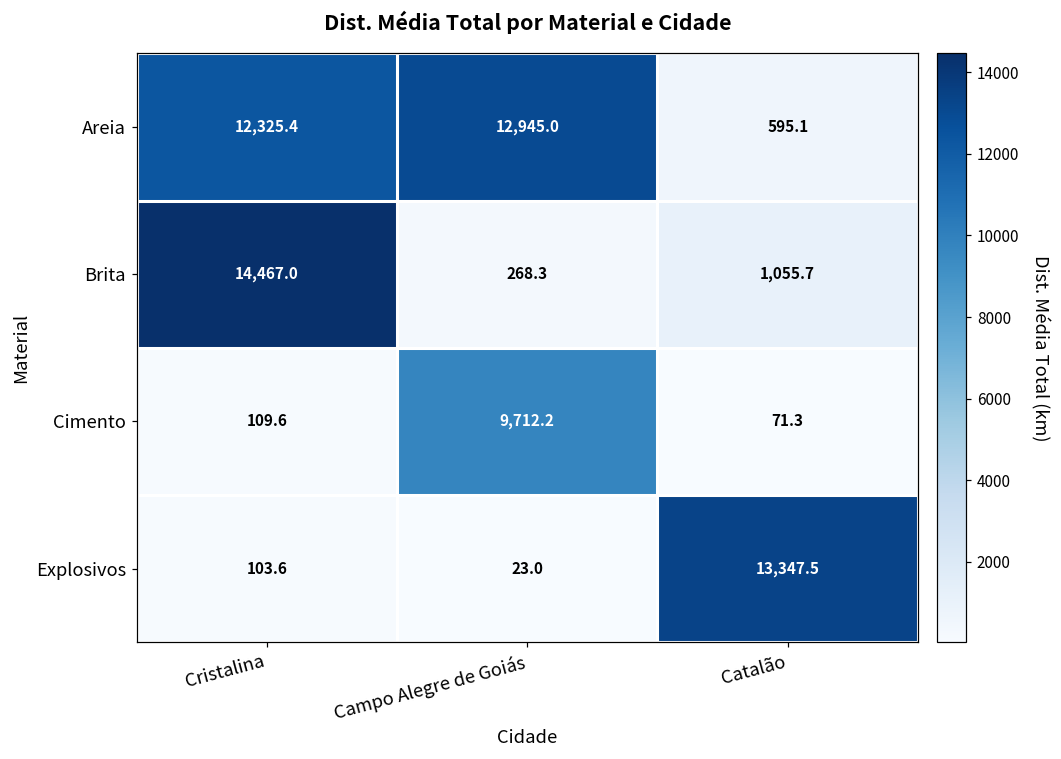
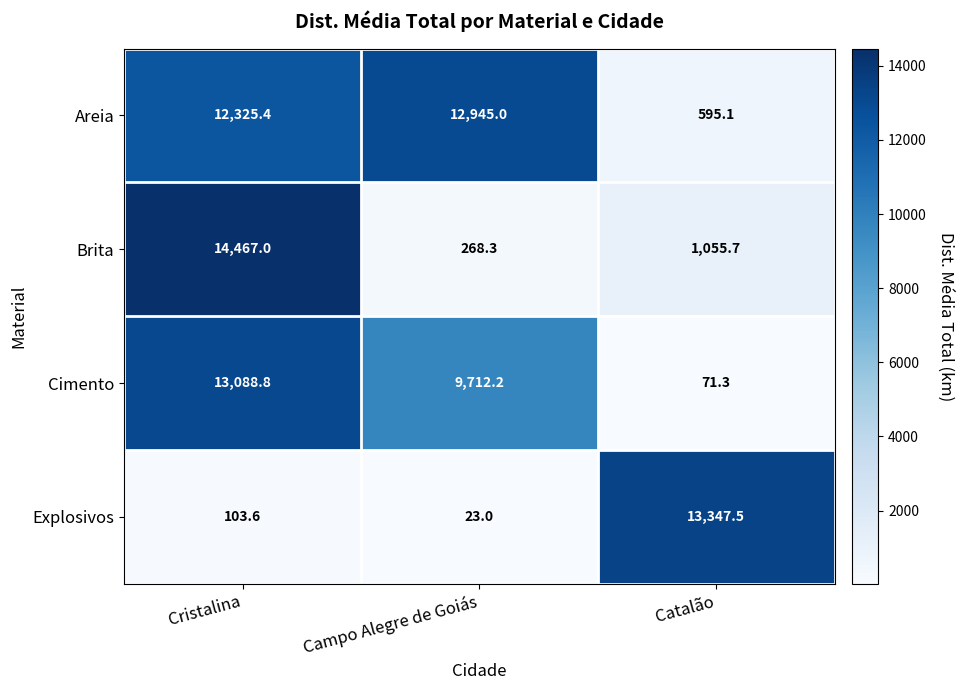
Cimento, Cristalina: 109.6 -> 13,088.8
